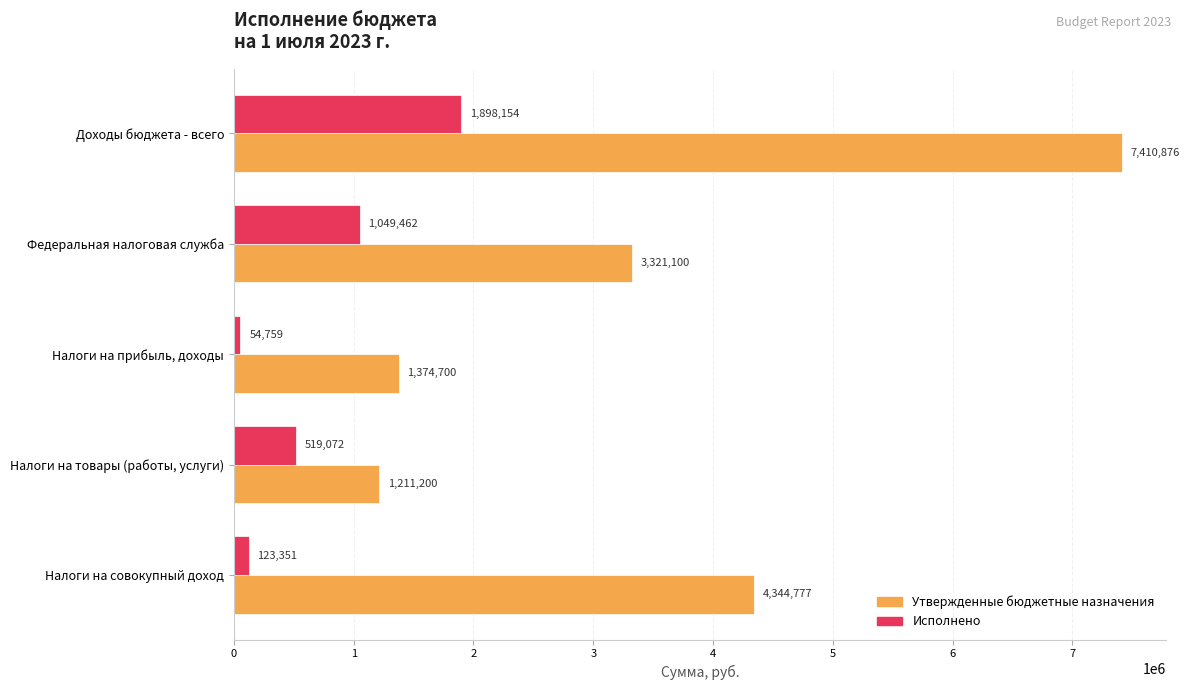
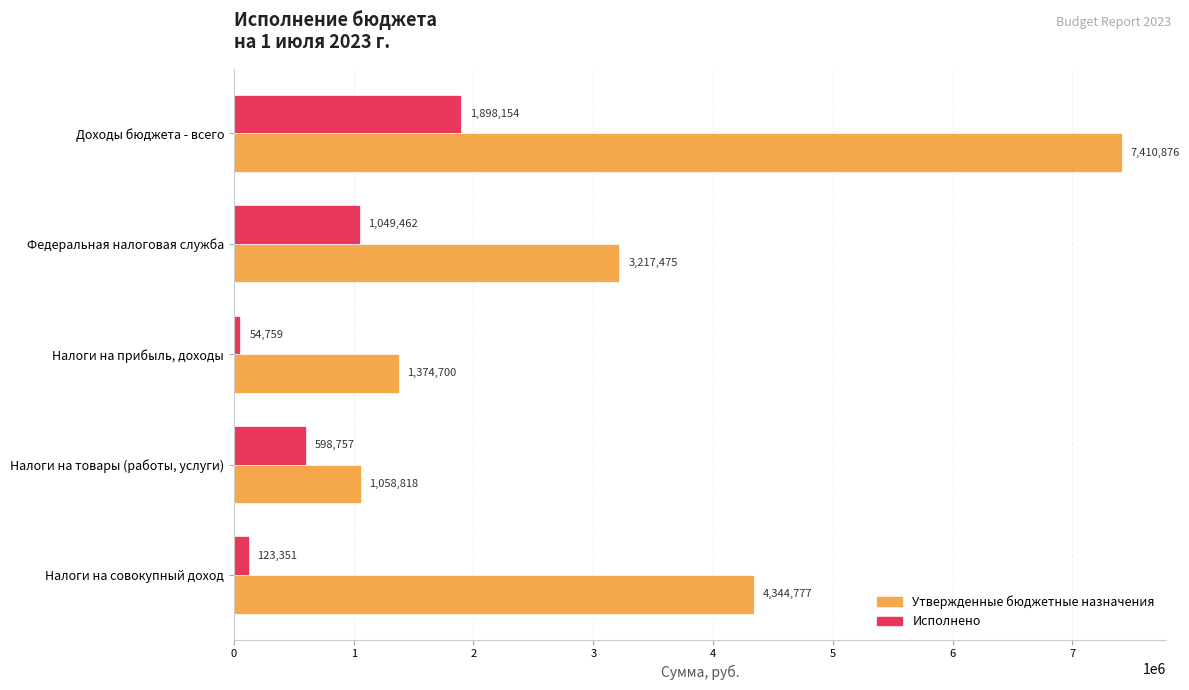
Утвержденные бюджетные назначения, Федеральная налоговая служба: 3,321,100 -> 3,217,475
Исполнено, Налоги на товары (работы, услуги): 519,072 -> 598,757
Утвержденные бюджетные назначения, Налоги на товары (работы, услуги): 1,211,200 -> 1,058,818
